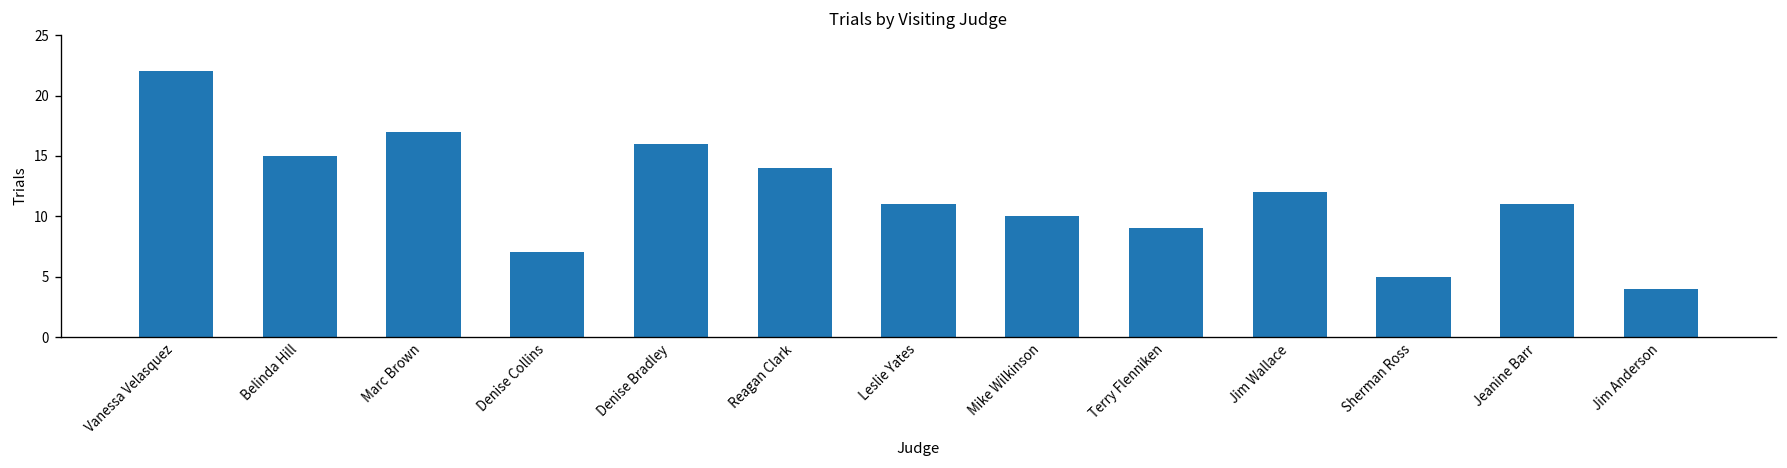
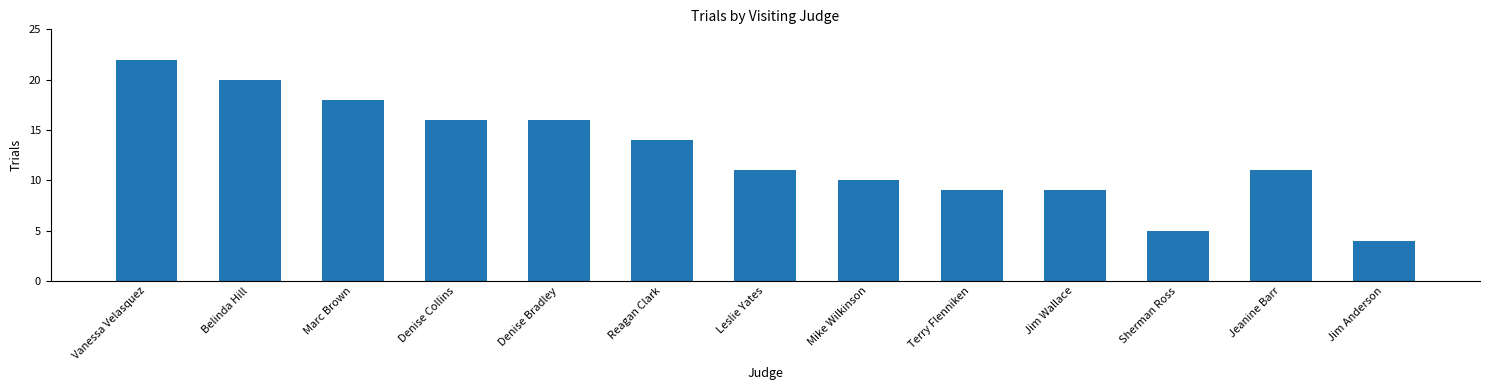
Belinda Hill: 15 -> 20
Marc Brown: 17 -> 18
Denise Collins: 7 -> 16
Jim Wallace: 12 -> 9
